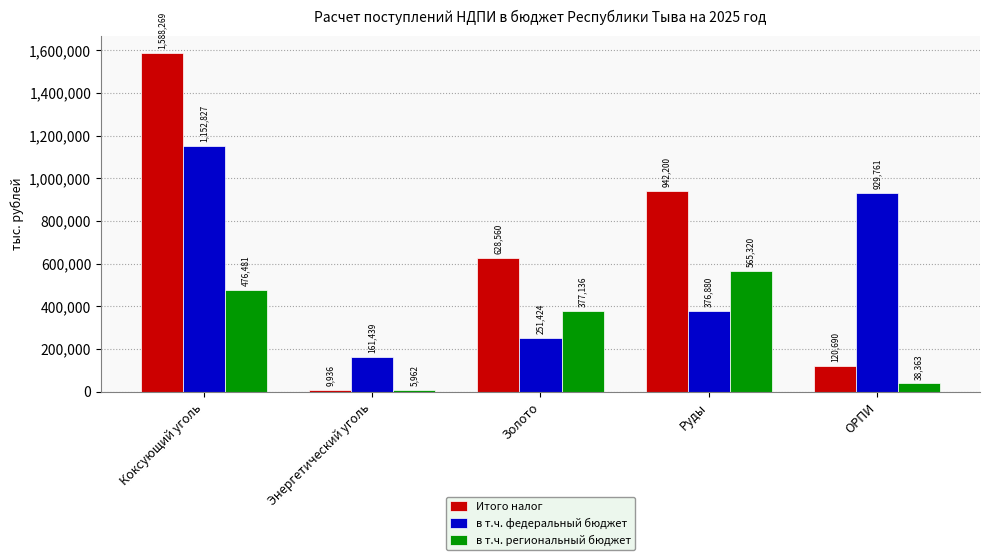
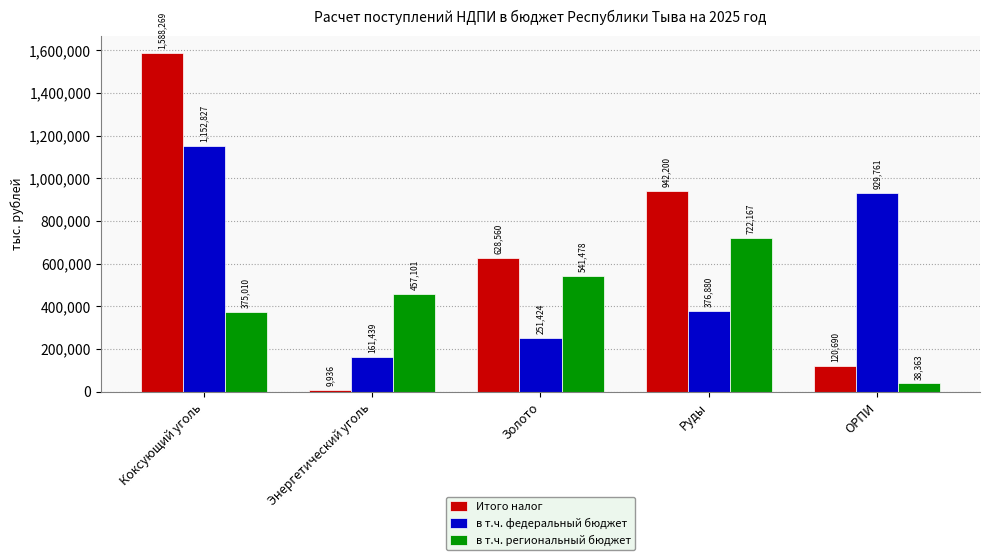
в т.ч. региональный бюджет, Коксующий уголь: 476,481 -> 375,010
в т.ч. региональный бюджет, Энергетический уголь: 5,962 -> 457,101
в т.ч. региональный бюджет, Золото: 377,136 -> 541,478
в т.ч. региональный бюджет, Руды: 565,320 -> 722,167
